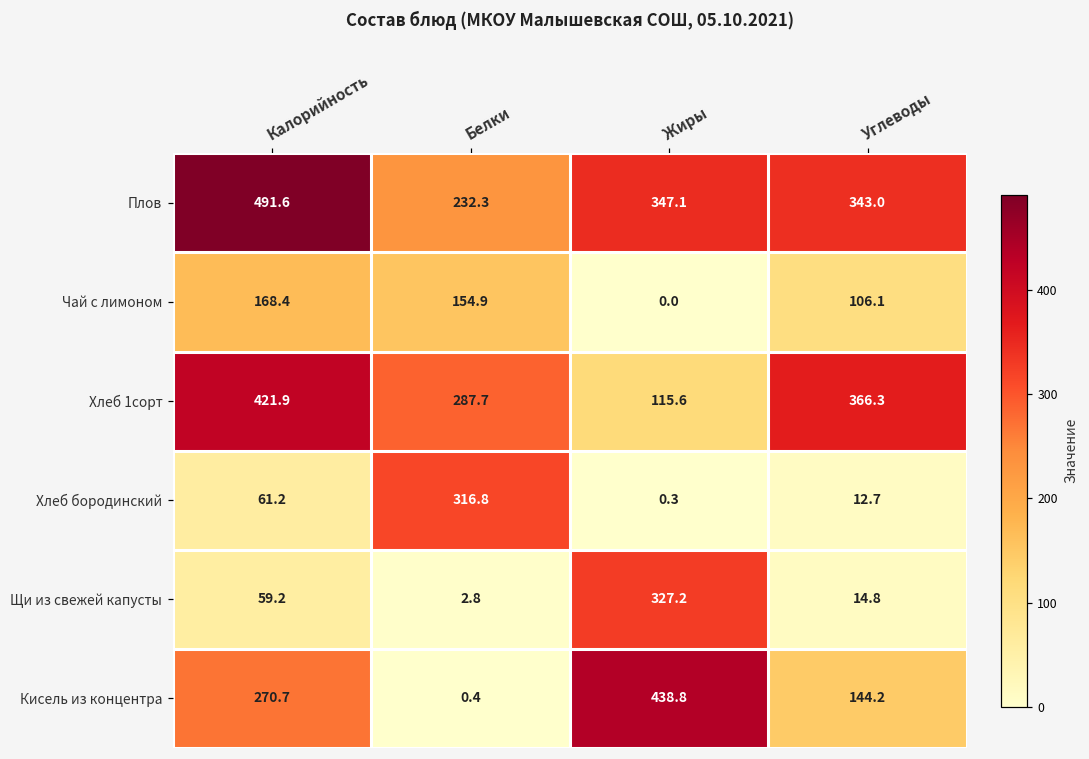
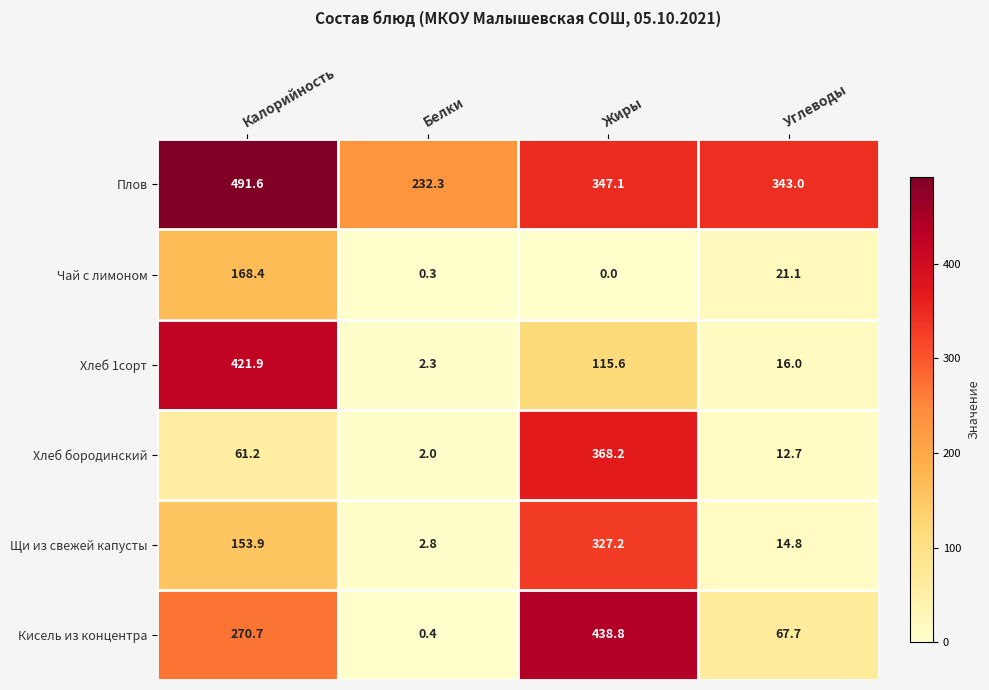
Чай с лимоном, Белки: 154.9 -> 0.3
Чай с лимоном, Углеводы: 106.1 -> 21.1
Хлеб 1сорт, Белки: 287.7 -> 2.3
Хлеб 1сорт, Углеводы: 366.3 -> 16.0
Хлеб бородинский, Белки: 316.8 -> 2.0
Хлеб бородинский, Жиры: 0.3 -> 368.2
Щи из свежей капусты, Калорийность: 59.2 -> 153.9
Кисель из концентра, Углеводы: 144.2 -> 67.7
